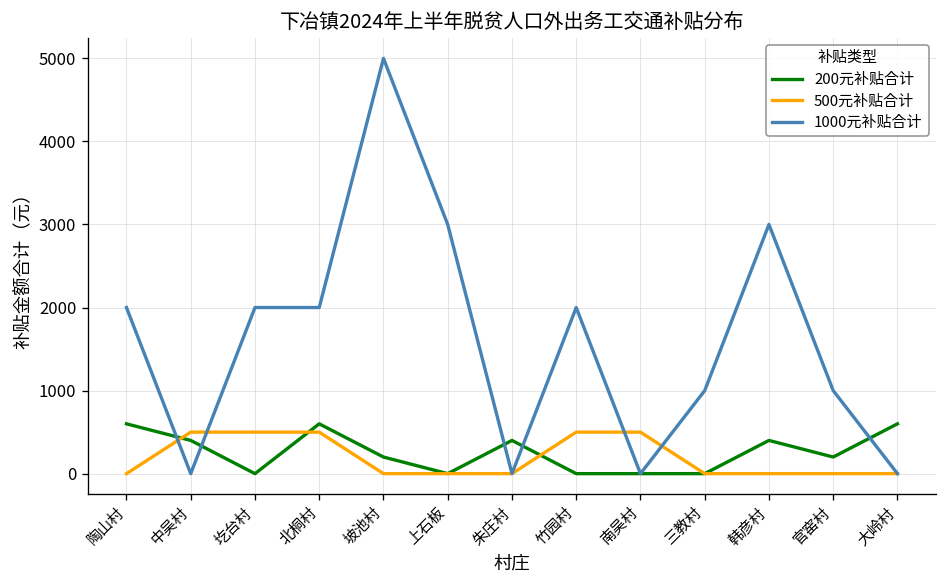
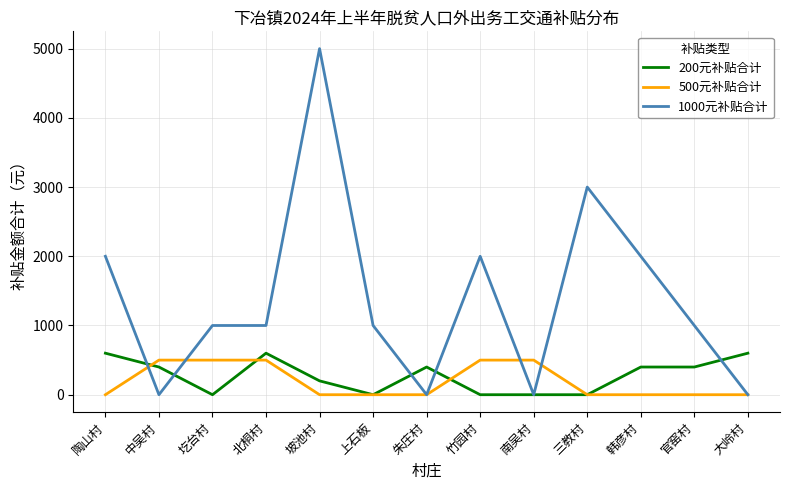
1000元补贴合计, 圪台村: 2000 -> 1000
1000元补贴合计, 北桐村: 2000 -> 1000
1000元补贴合计, 上石板: 3000 -> 1000
1000元补贴合计, 三教村: 1000 -> 3000
1000元补贴合计, 韩彦村: 3000 -> 2000
200元补贴合计, 官窑村: 200 -> 400
